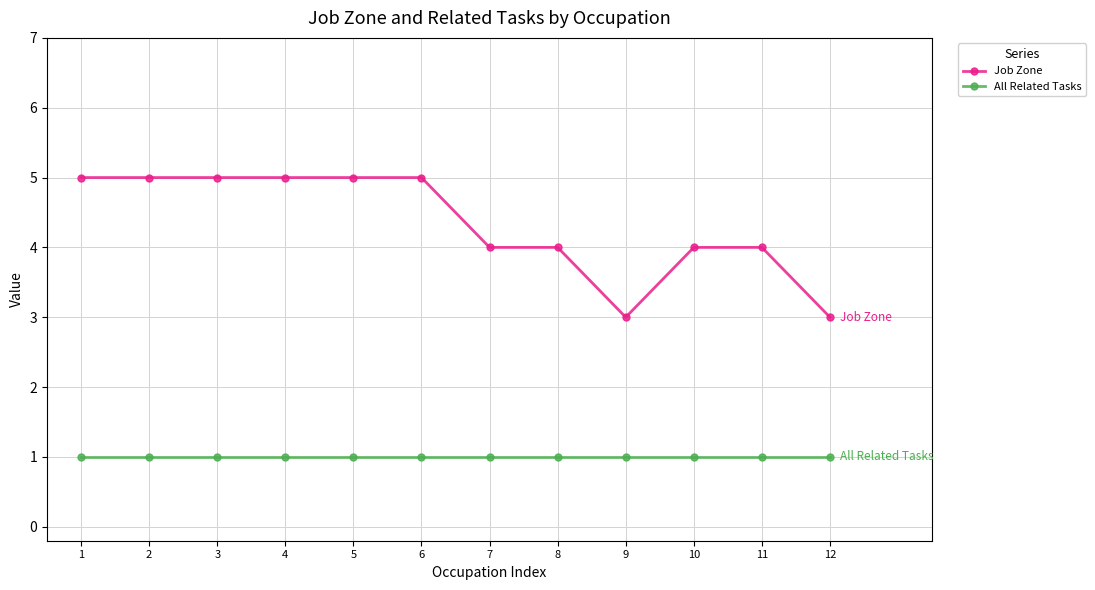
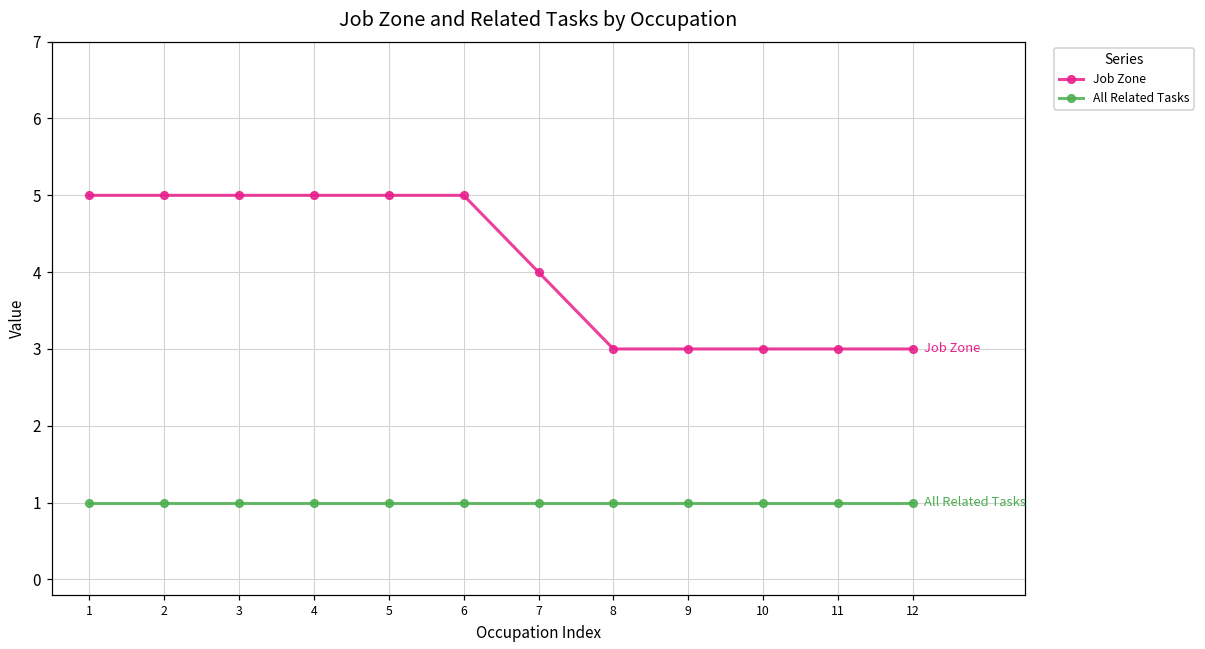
Job Zone, 8: 4 -> 3
Job Zone, 10: 4 -> 3
Job Zone, 11: 4 -> 3
